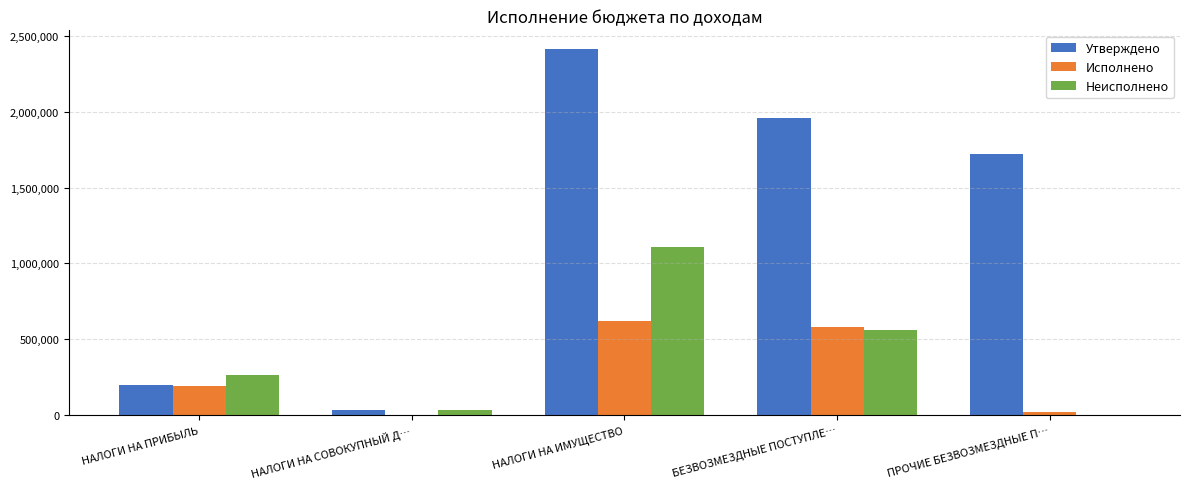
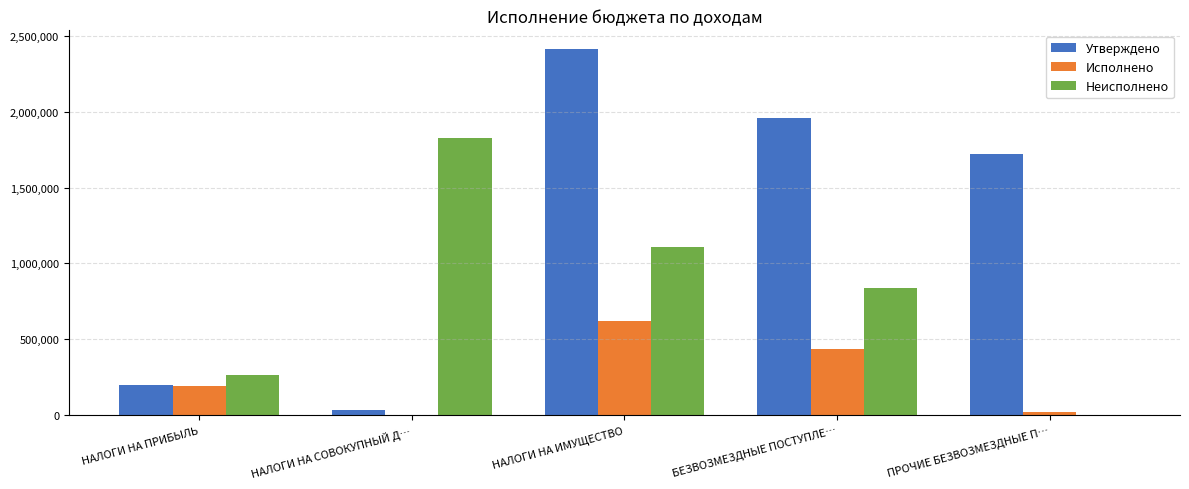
Неисполнено, НАЛОГИ НА СОВОКУПНЫЙ Д…: 30,000 -> 1,830,000
Исполнено, БЕЗВОЗМЕЗДНЫЕ ПОСТУПЛЕ…: 580,000 -> 440,000
Неисполнено, БЕЗВОЗМЕЗДНЫЕ ПОСТУПЛЕ…: 560,000 -> 840,000
